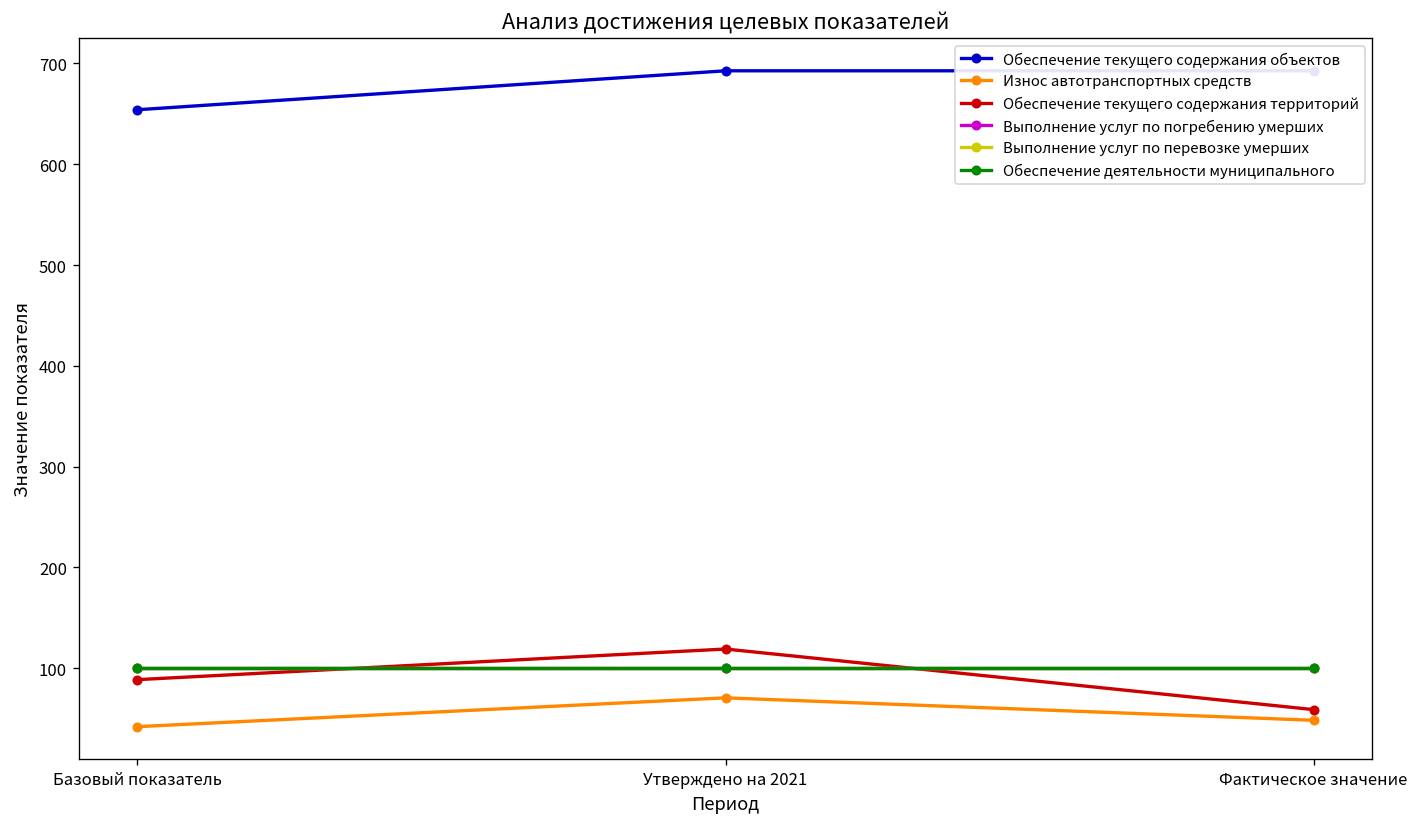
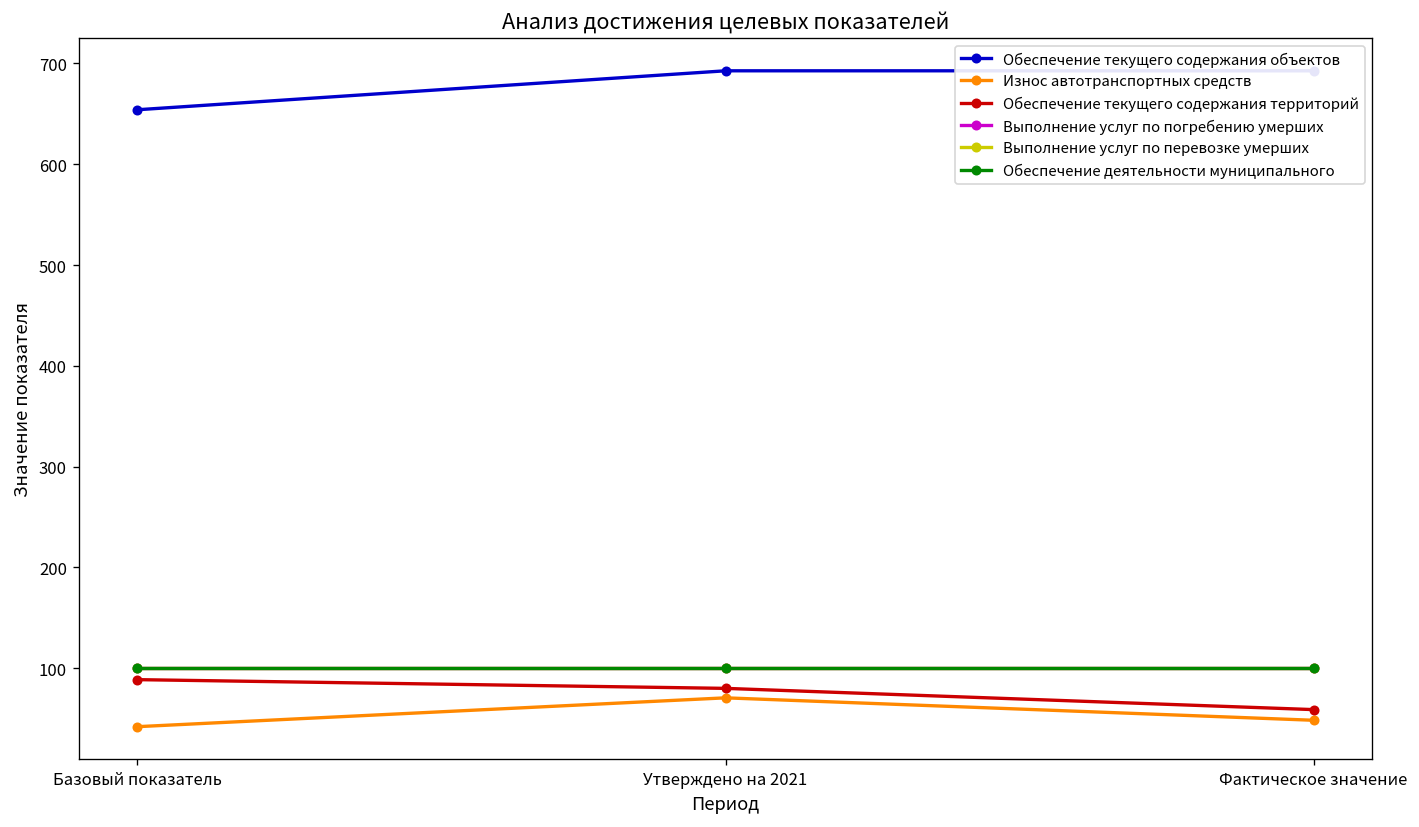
Обеспечение текущего содержания территорий, Утверждено на 2021: 120 -> 80
